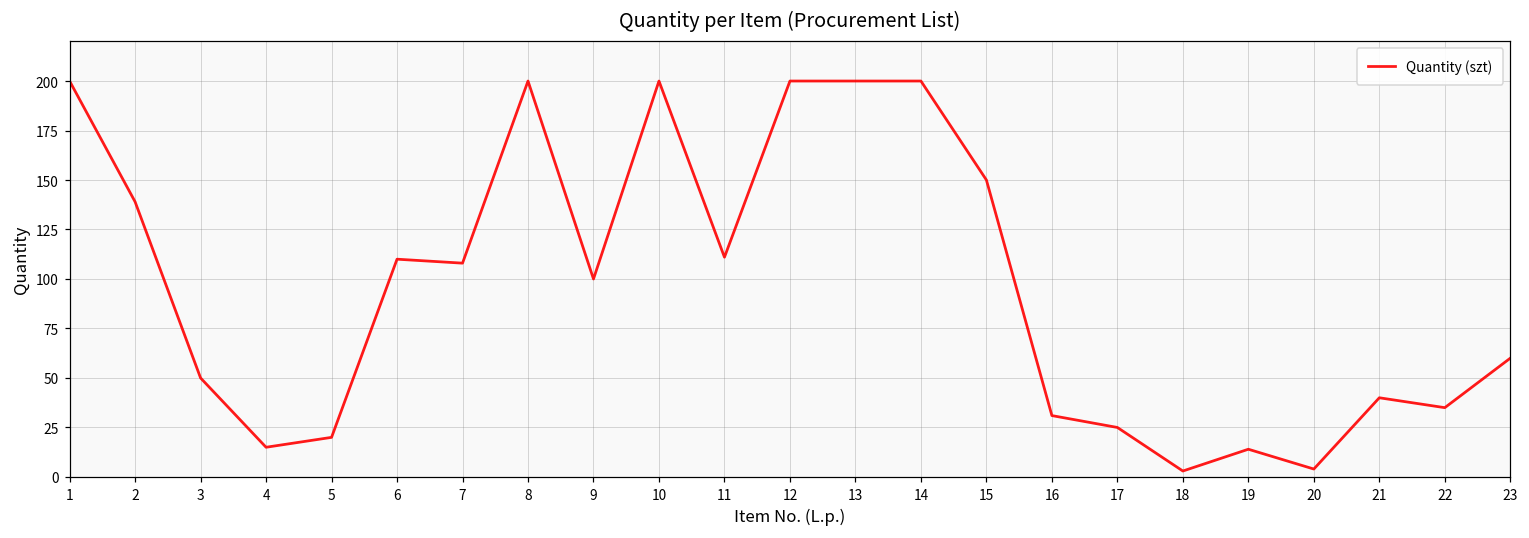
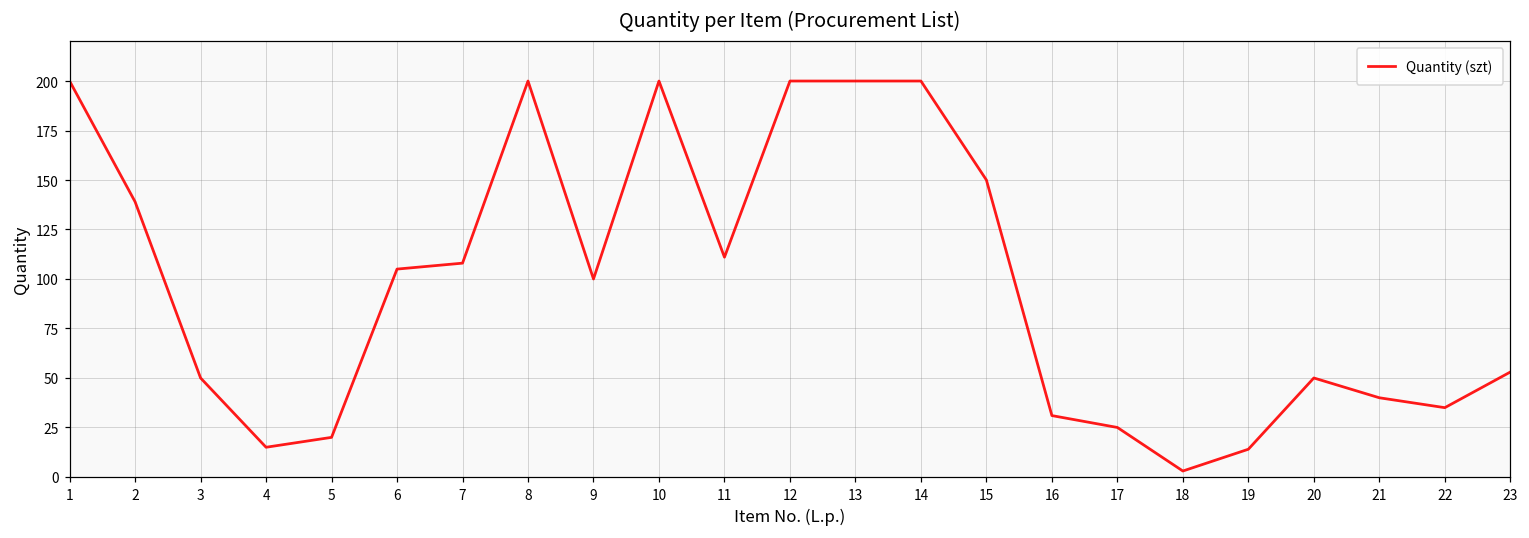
6: 110 -> 105
20: 4 -> 50
23: 60 -> 53
